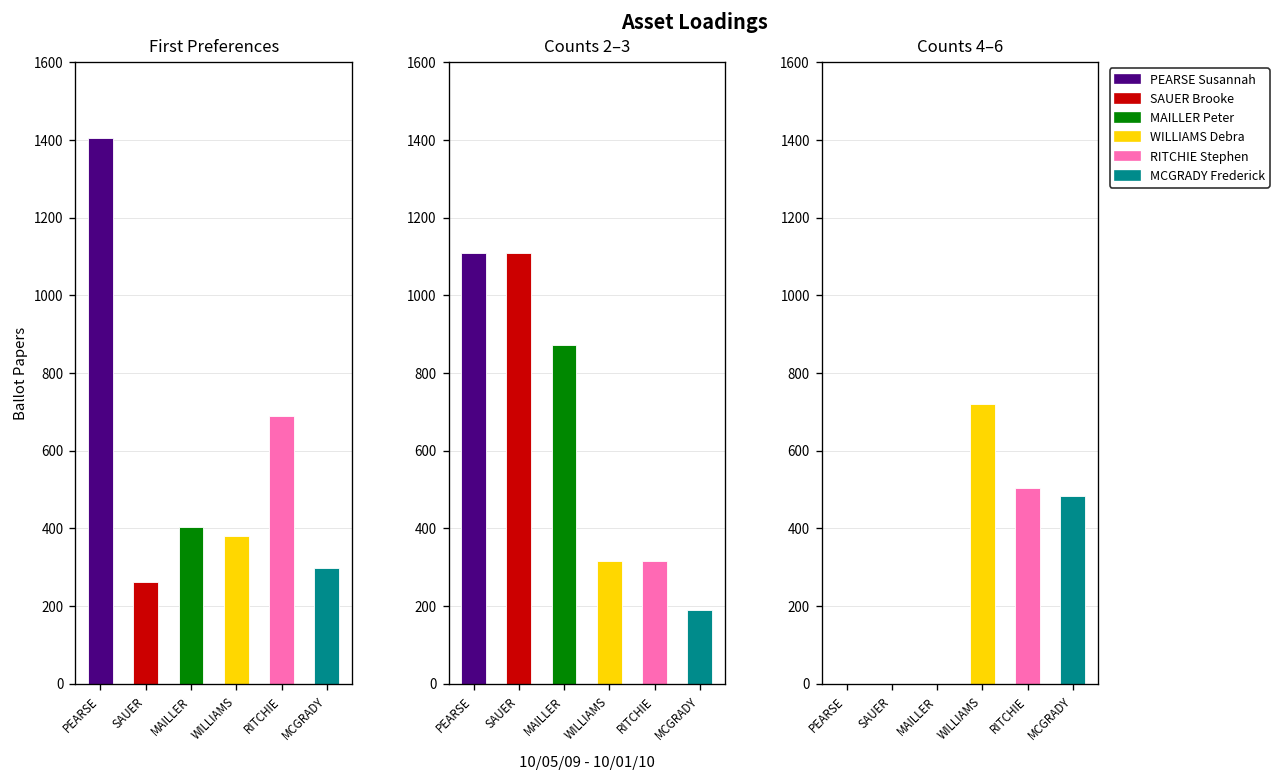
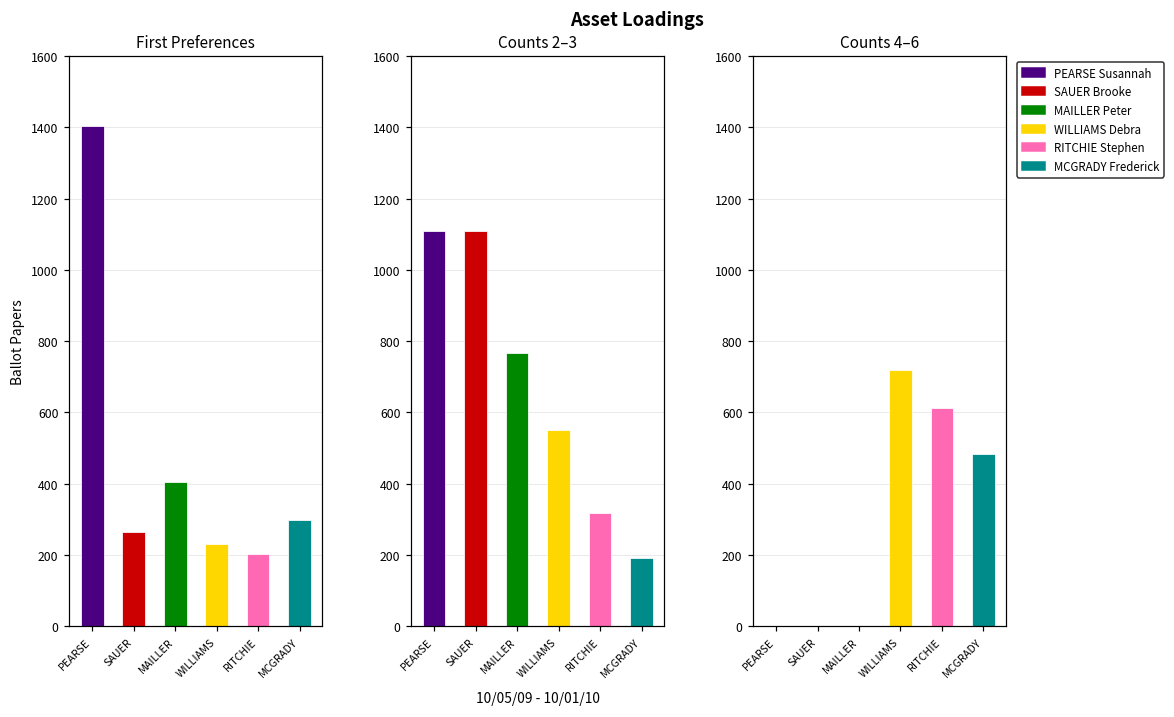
First Preferences, WILLIAMS: 380 -> 230
First Preferences, RITCHIE: 690 -> 200
Counts 2–3, MAILLER: 870 -> 770
Counts 2–3, WILLIAMS: 320 -> 550
Counts 4–6, RITCHIE: 500 -> 610
